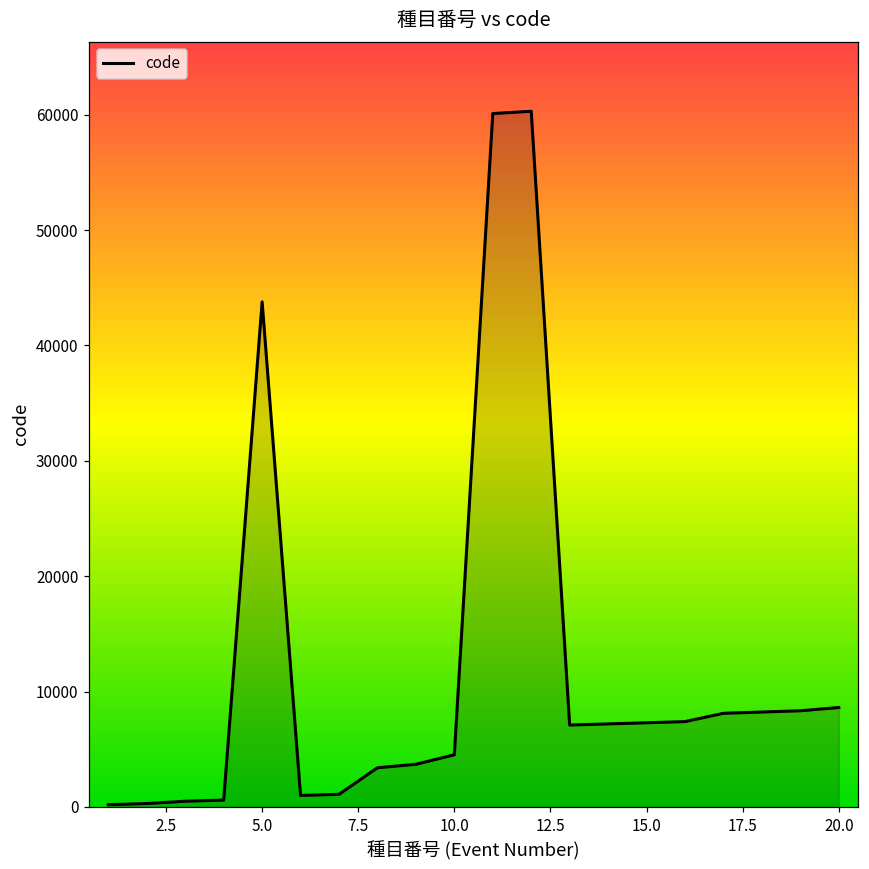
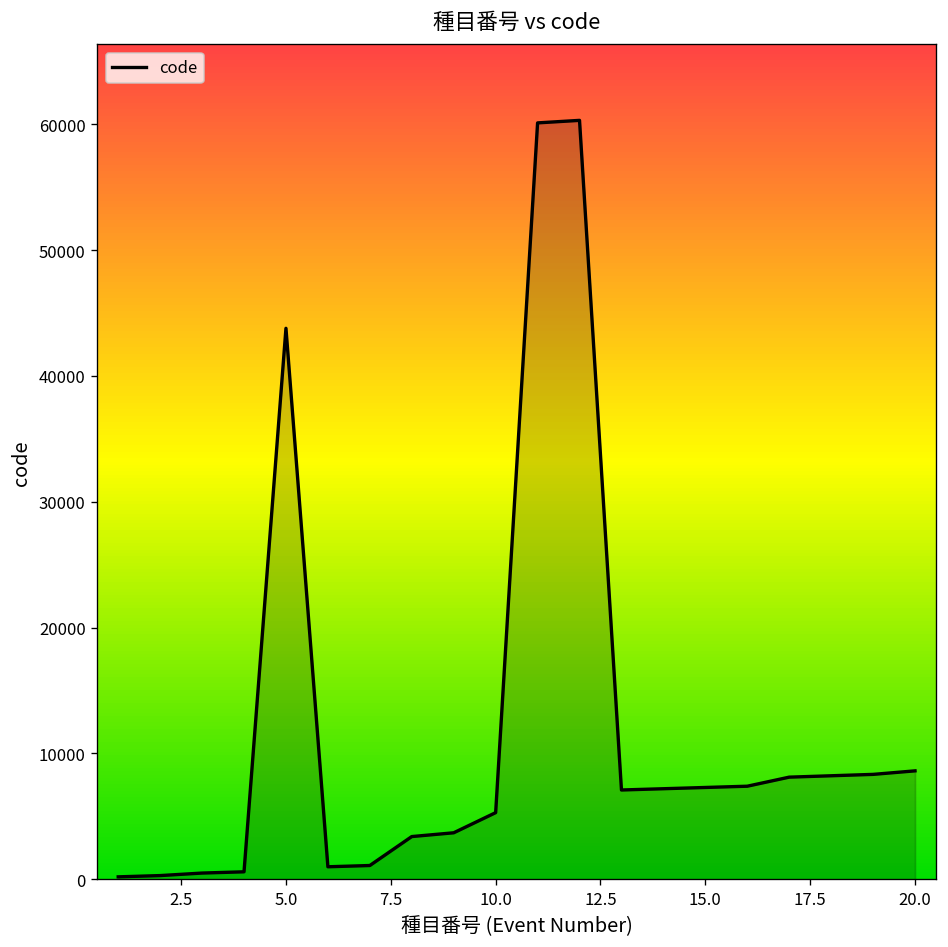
10.0: 4500 -> 5300
